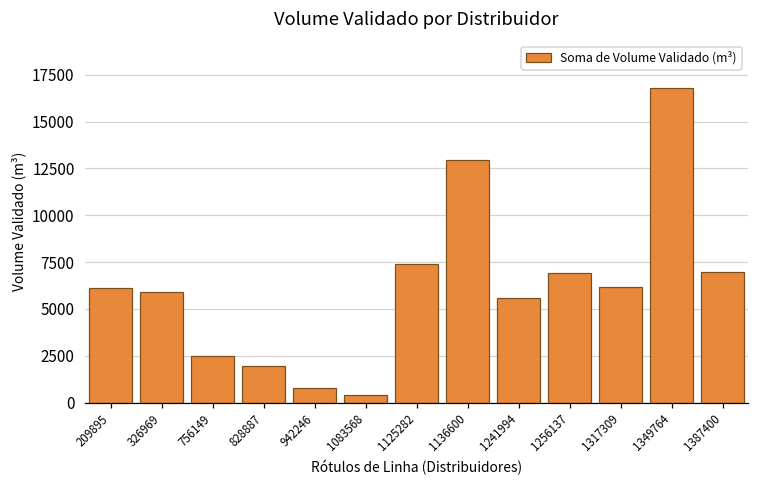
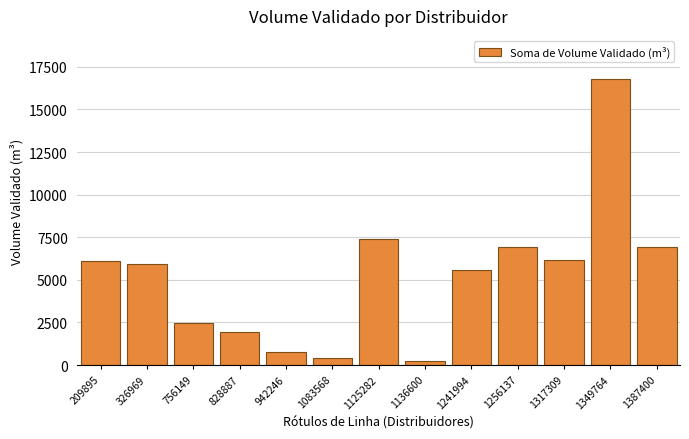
1136600: 12900 -> 200
